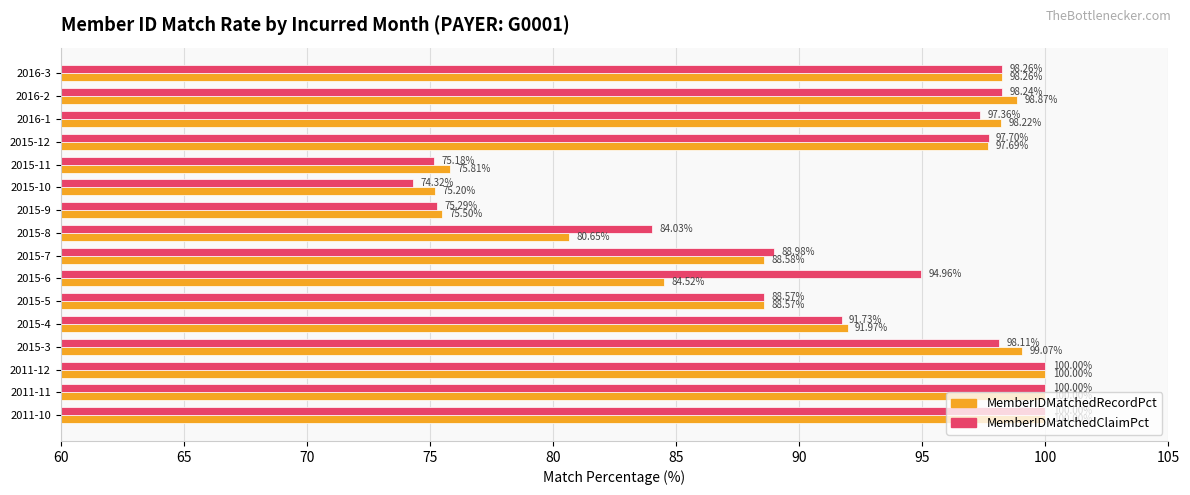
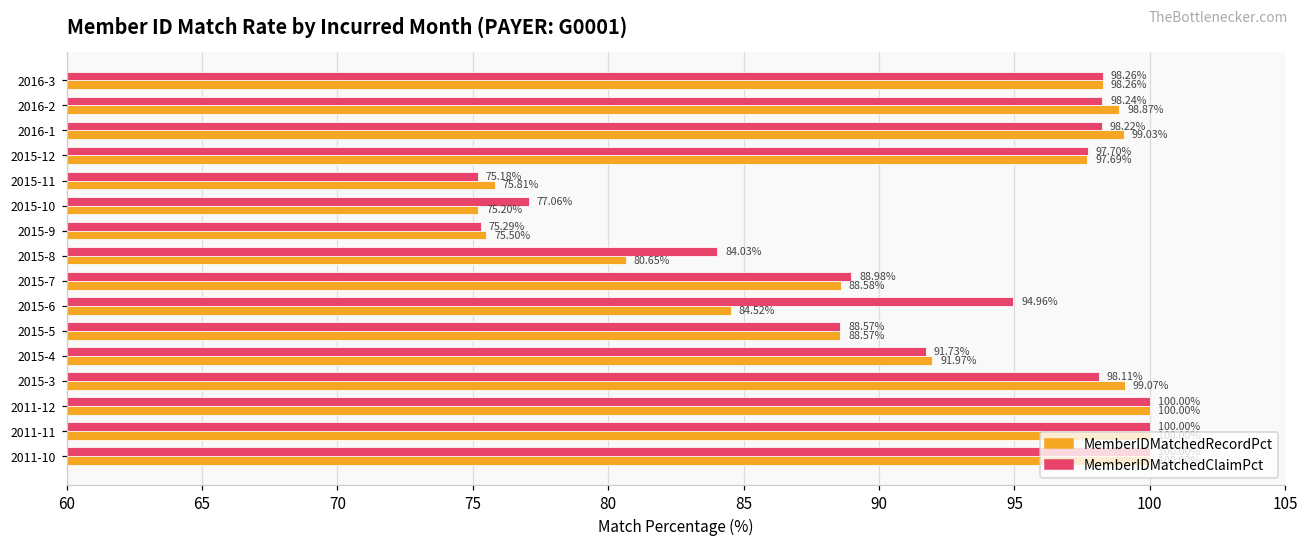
MemberIDMatchedClaimPct, 2016-1: 97.36% -> 98.22%
MemberIDMatchedRecordPct, 2016-1: 98.22% -> 99.03%
MemberIDMatchedClaimPct, 2015-10: 74.32% -> 77.06%
